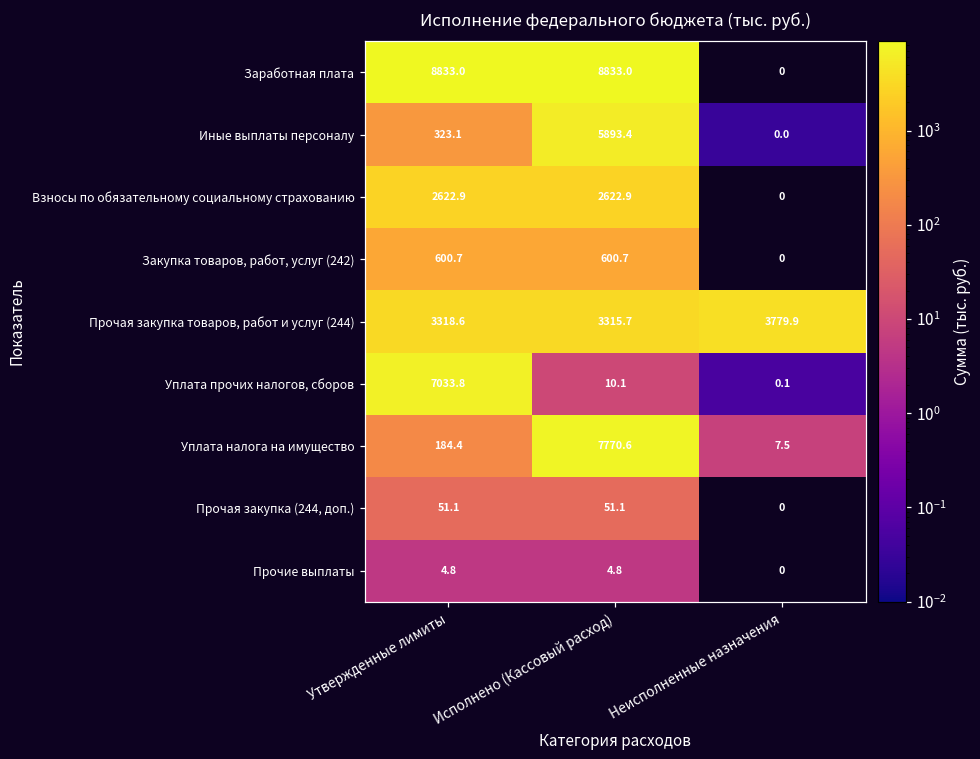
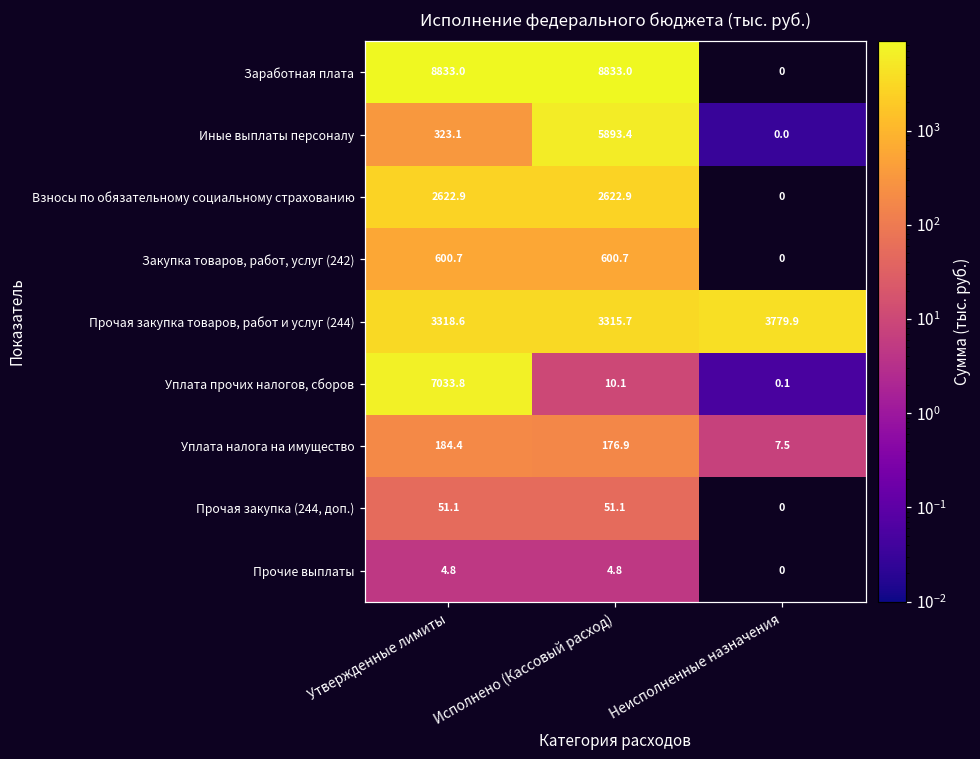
Уплата налога на имущество, Исполнено (Кассовый расход): 7770.6 -> 176.9
